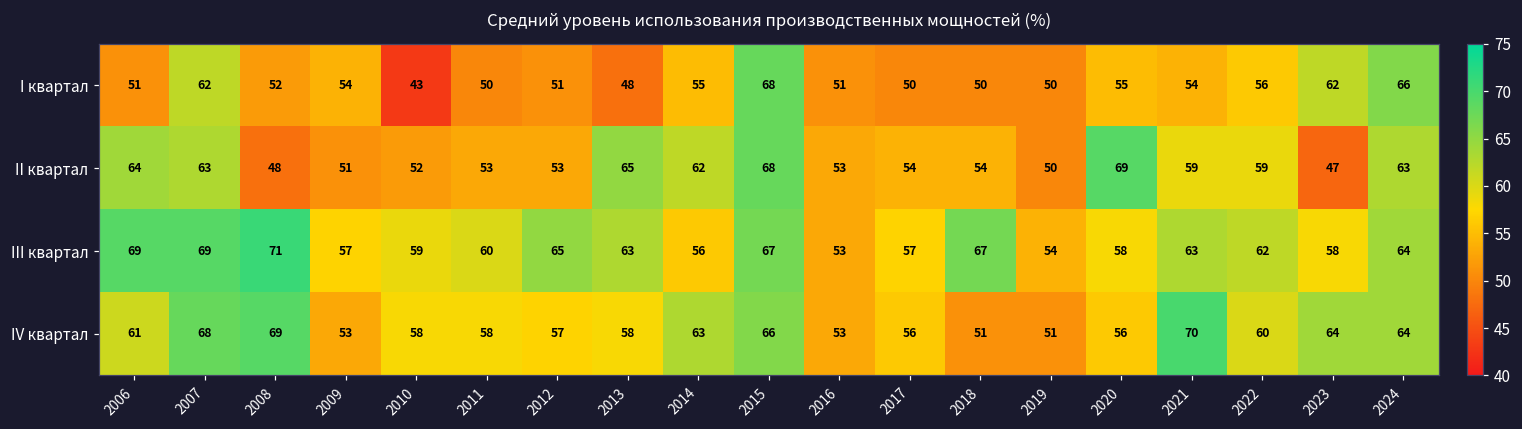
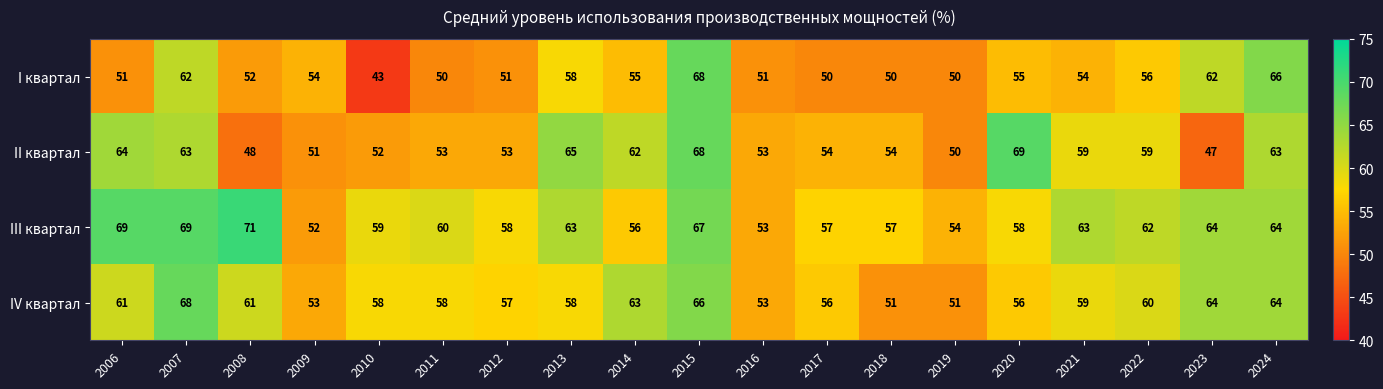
I квартал, 2013: 48 -> 58
III квартал, 2009: 57 -> 52
III квартал, 2012: 65 -> 58
III квартал, 2018: 67 -> 57
III квартал, 2023: 58 -> 64
IV квартал, 2008: 69 -> 61
IV квартал, 2021: 70 -> 59
